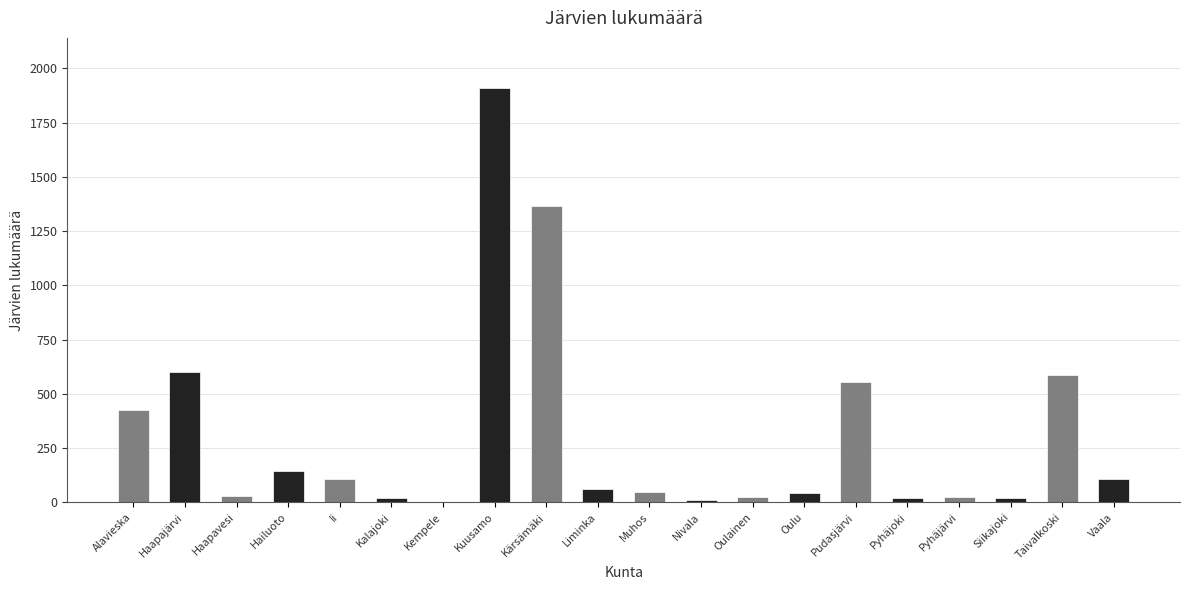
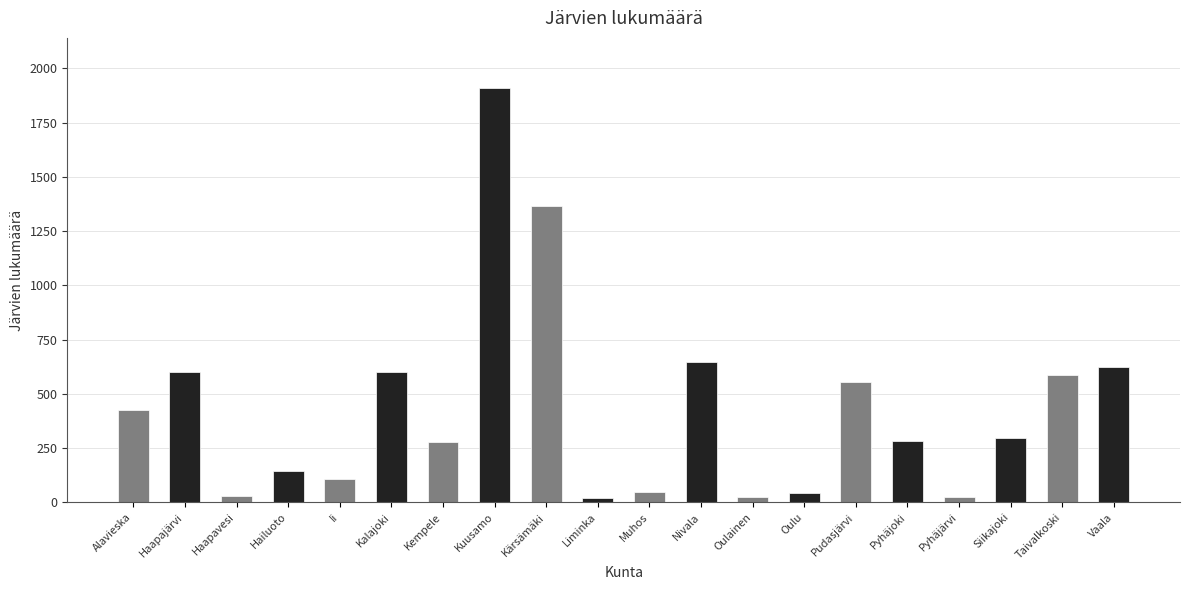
Kalajoki: 20 -> 600
Kempele: 0 -> 280
Liminka: 60 -> 20
Nivala: 10 -> 650
Pyhäjoki: 20 -> 280
Siikajoki: 20 -> 300
Vaala: 110 -> 630
